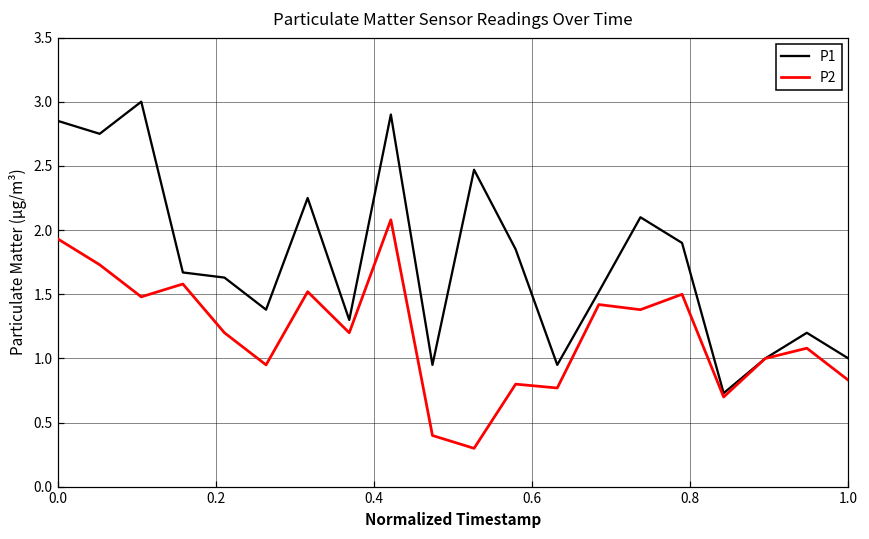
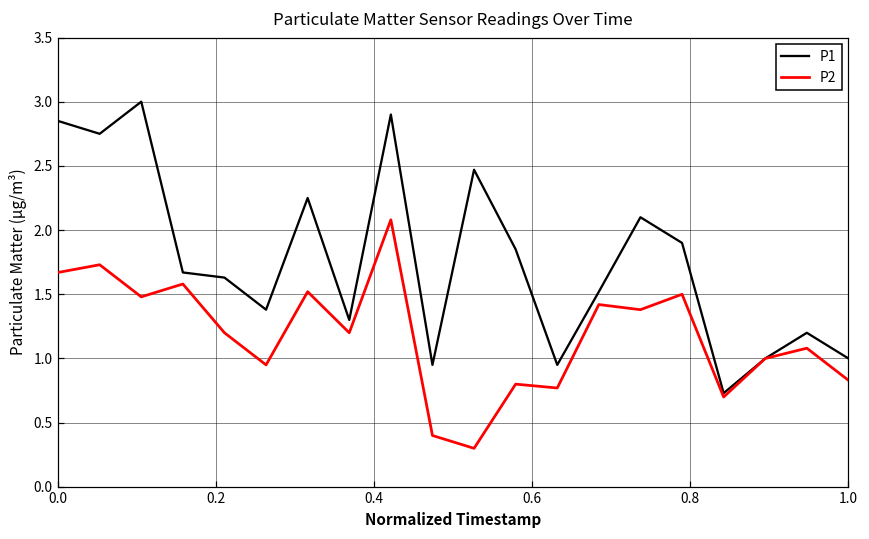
P2, 0.0: 1.93 -> 1.67
